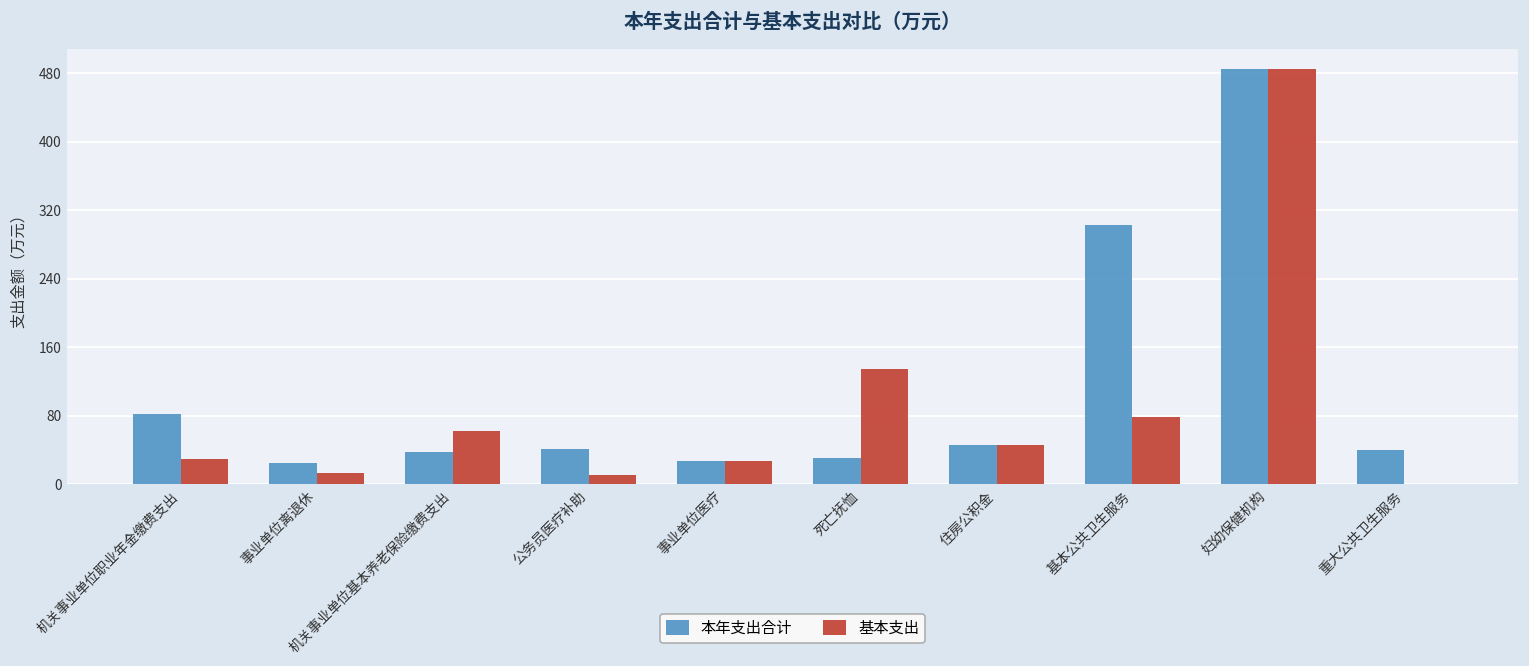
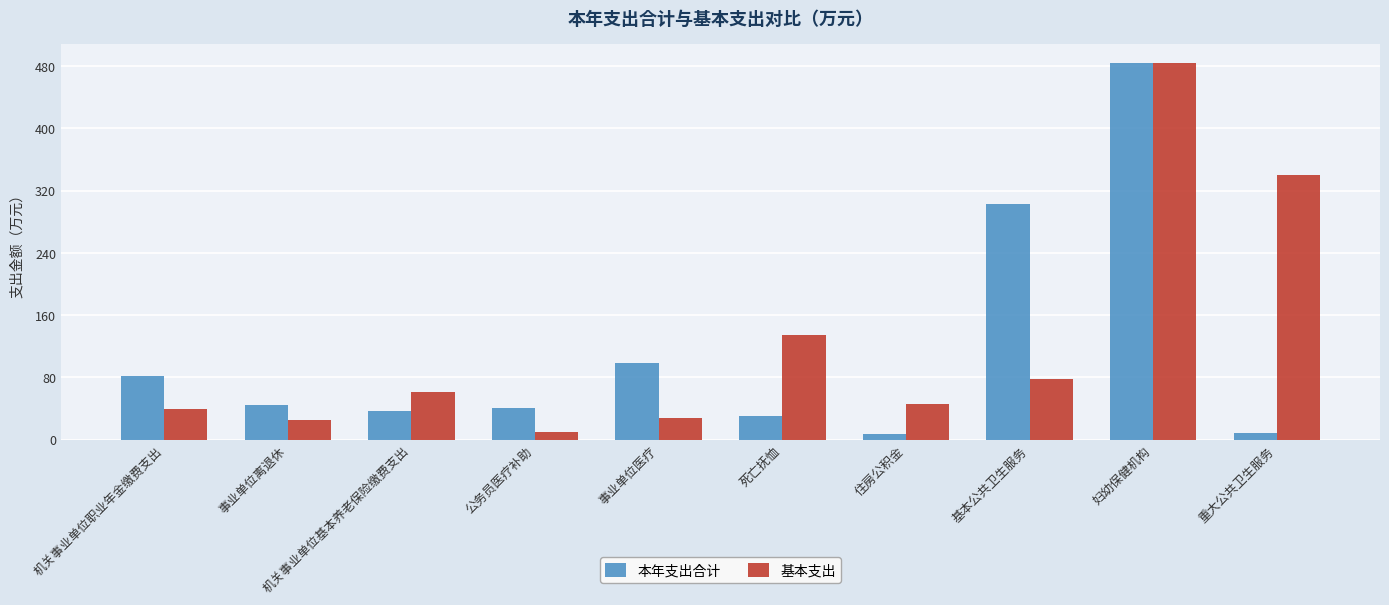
基本支出, 机关事业单位职业年金缴费支出: 30 -> 40
本年支出合计, 事业单位离退休: 20 -> 40
基本支出, 事业单位离退休: 10 -> 20
本年支出合计, 事业单位医疗: 30 -> 100
本年支出合计, 住房公积金: 50 -> 10
本年支出合计, 重大公共卫生服务: 40 -> 10
基本支出, 重大公共卫生服务: 0 -> 340
